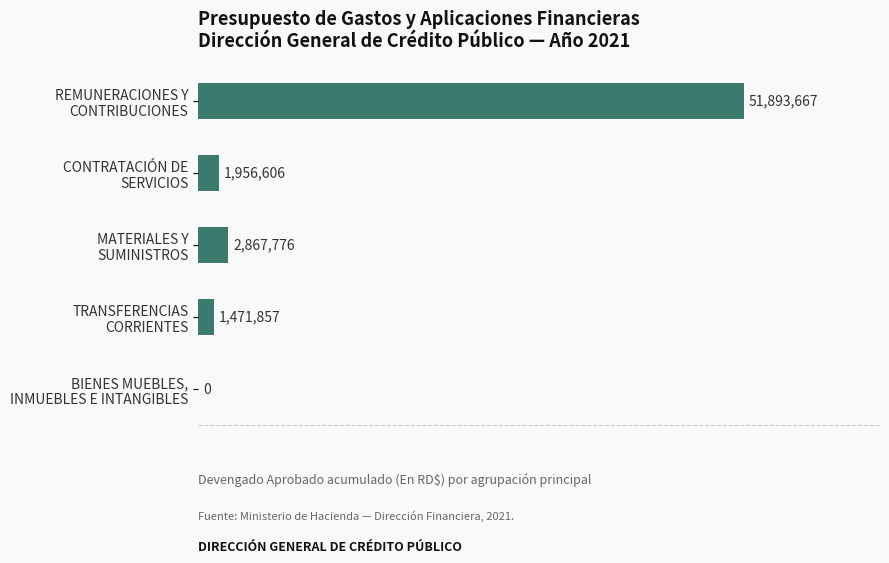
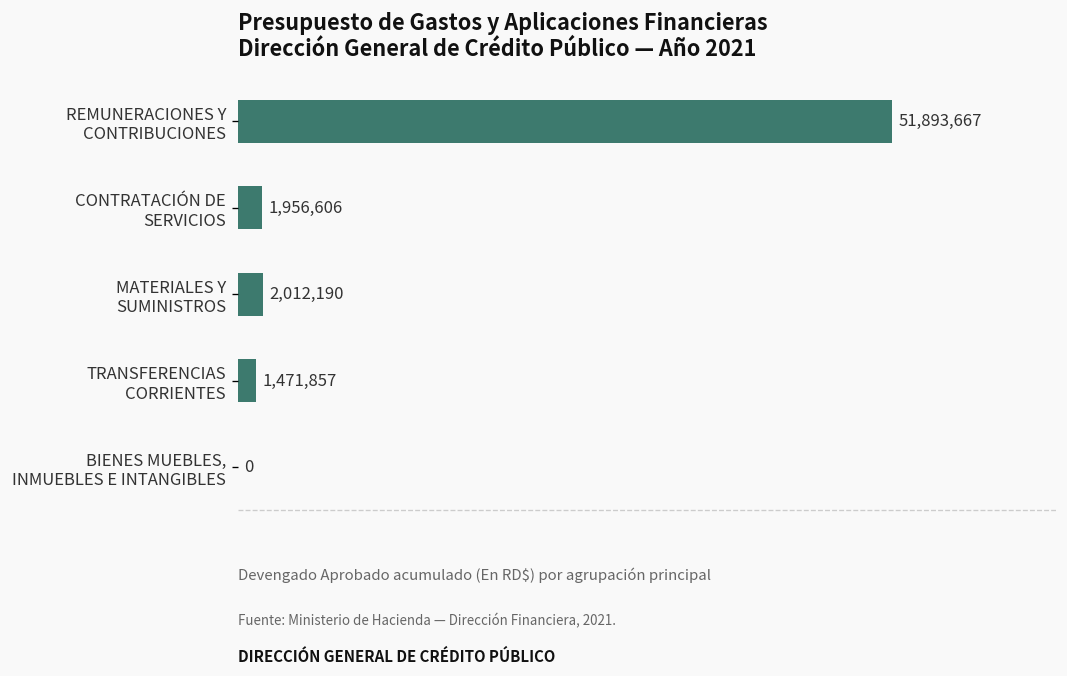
MATERIALES Y SUMINISTROS: 2,867,776 -> 2,012,190
